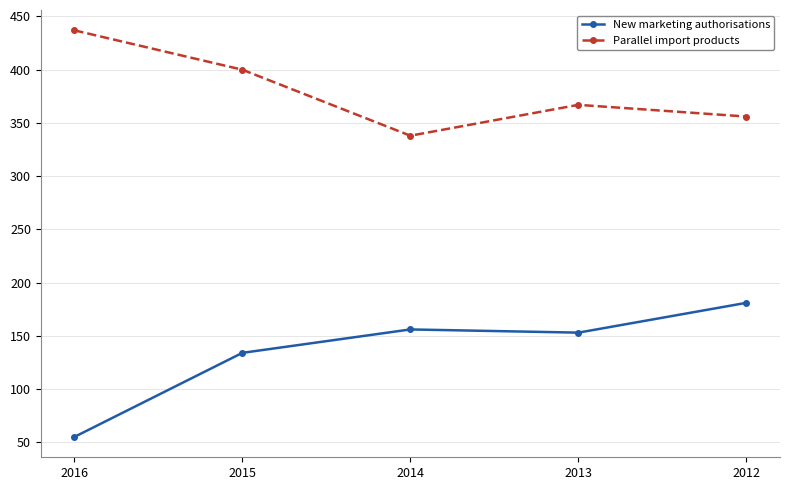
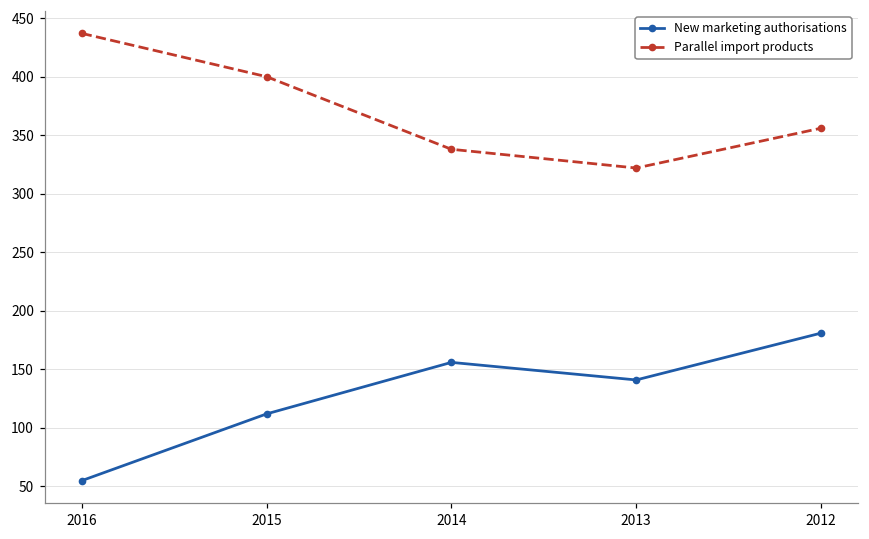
New marketing authorisations, 2015: 134 -> 112
New marketing authorisations, 2013: 153 -> 141
Parallel import products, 2013: 367 -> 322
